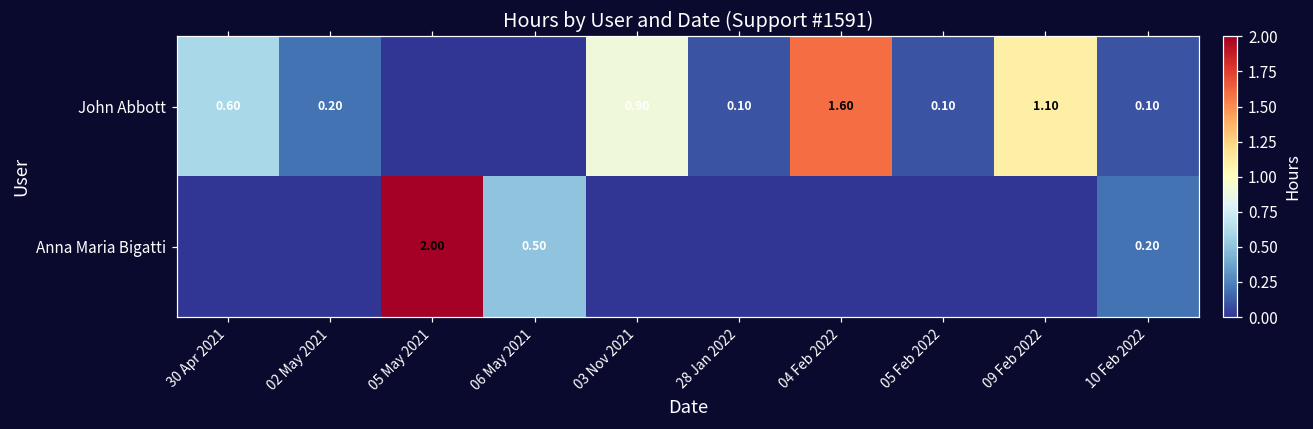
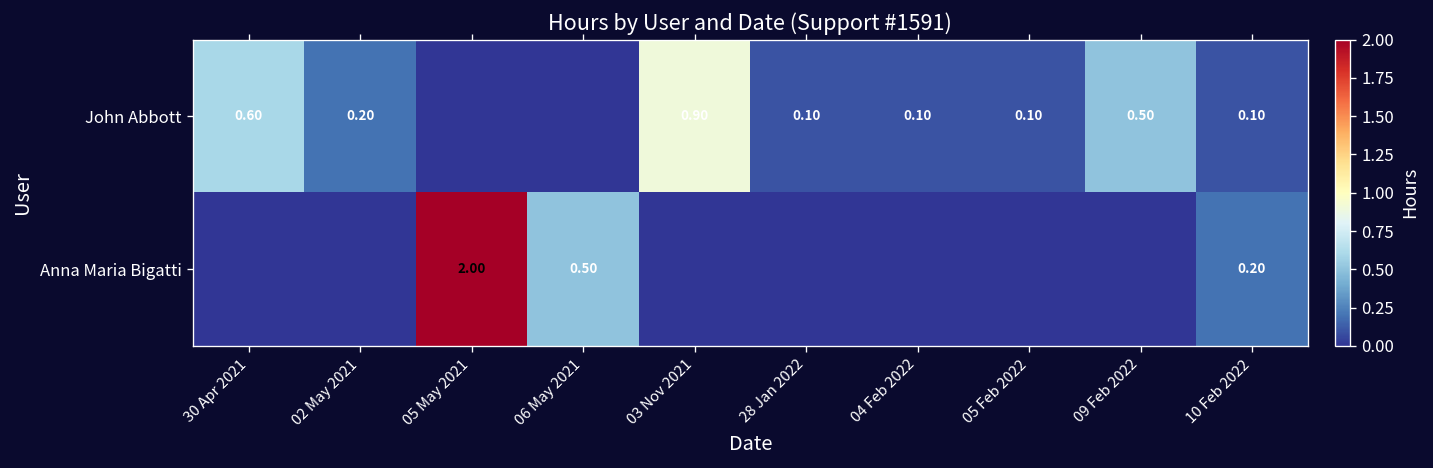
John Abbott, 04 Feb 2022: 1.60 -> 0.10
John Abbott, 09 Feb 2022: 1.10 -> 0.50
